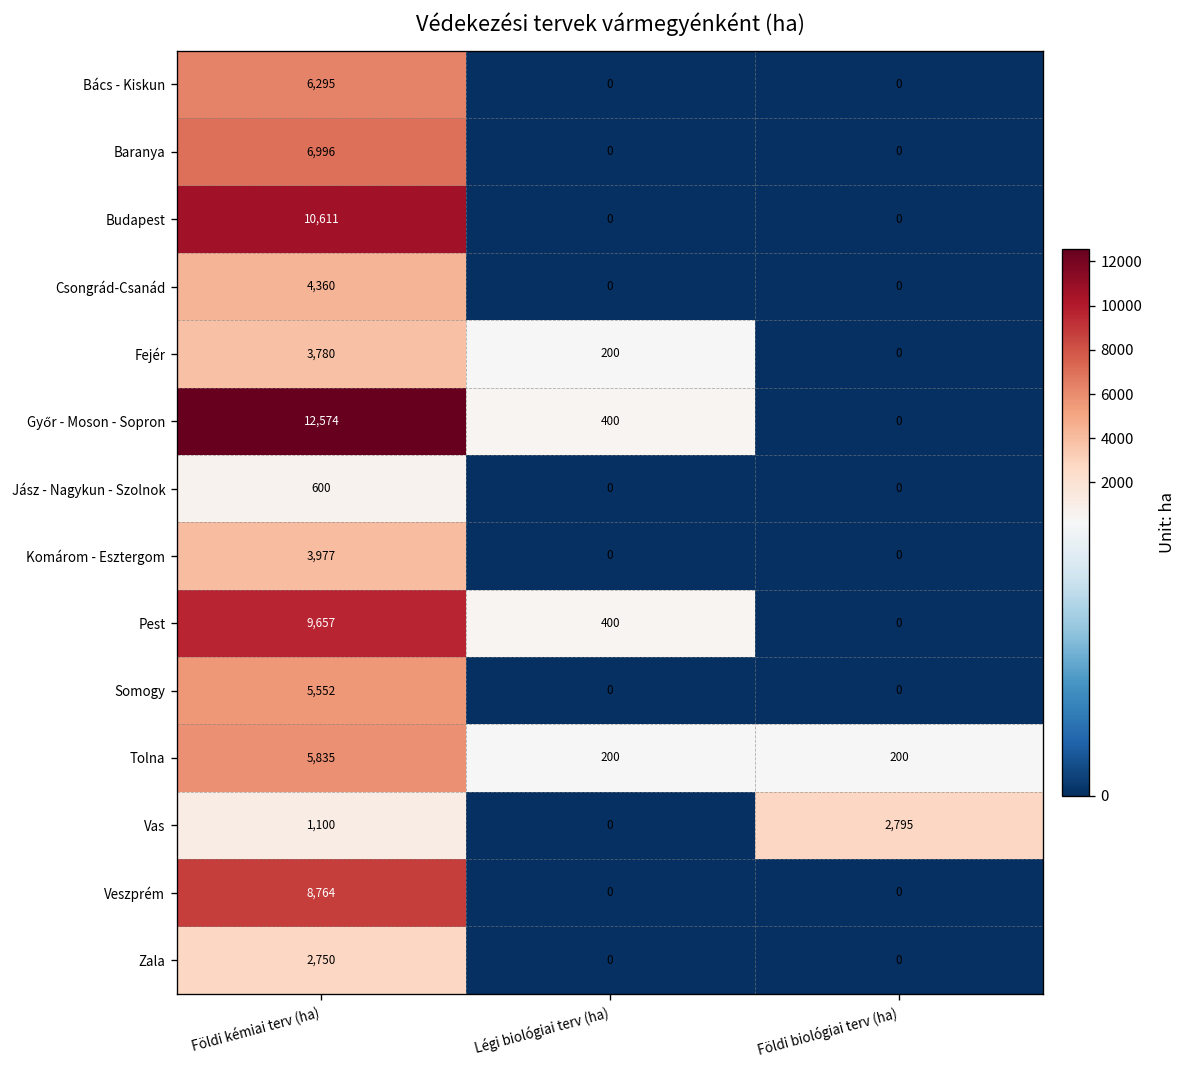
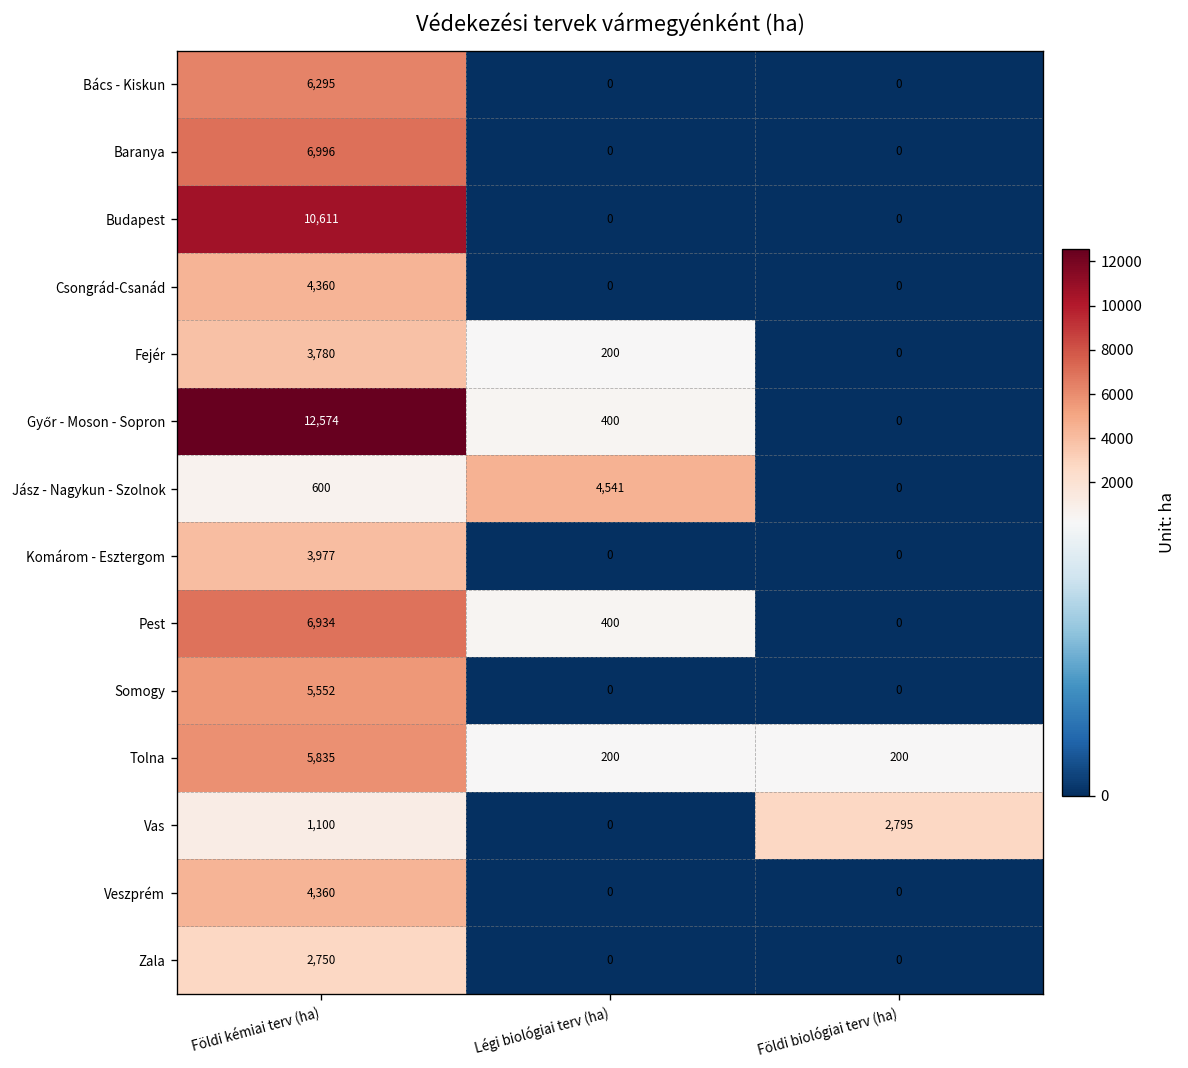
Jász - Nagykun - Szolnok, Légi biológiai terv (ha): 0 -> 4,541
Pest, Földi kémiai terv (ha): 9,657 -> 6,934
Veszprém, Földi kémiai terv (ha): 8,764 -> 4,360
